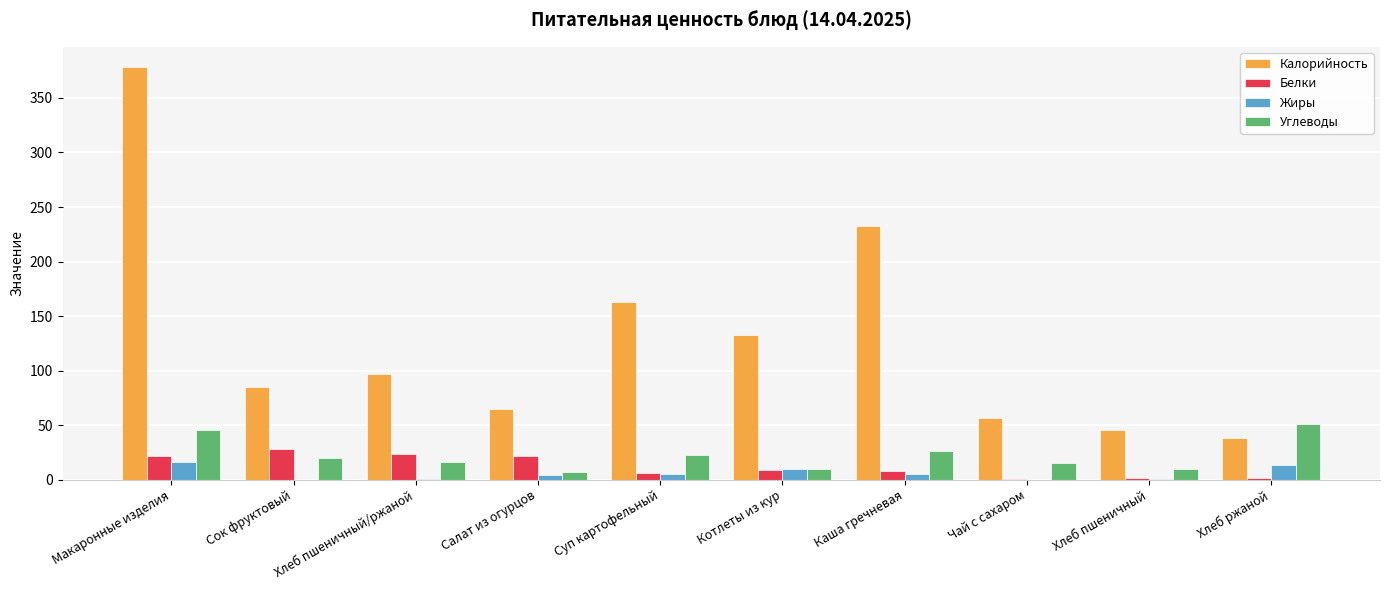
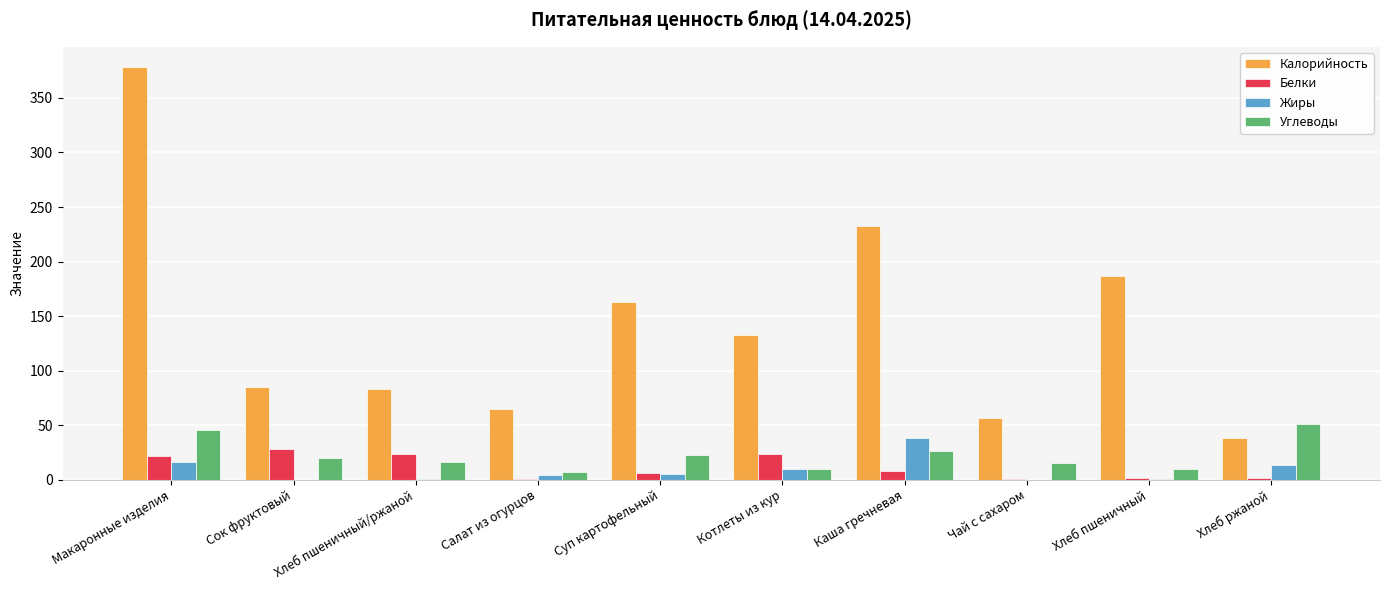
Калорийность, Хлеб пшеничный/ржаной: 97 -> 83
Белки, Салат из огурцов: 22 -> 1
Белки, Котлеты из кур: 9 -> 24
Жиры, Каша гречневая: 5 -> 38
Калорийность, Хлеб пшеничный: 45 -> 186
